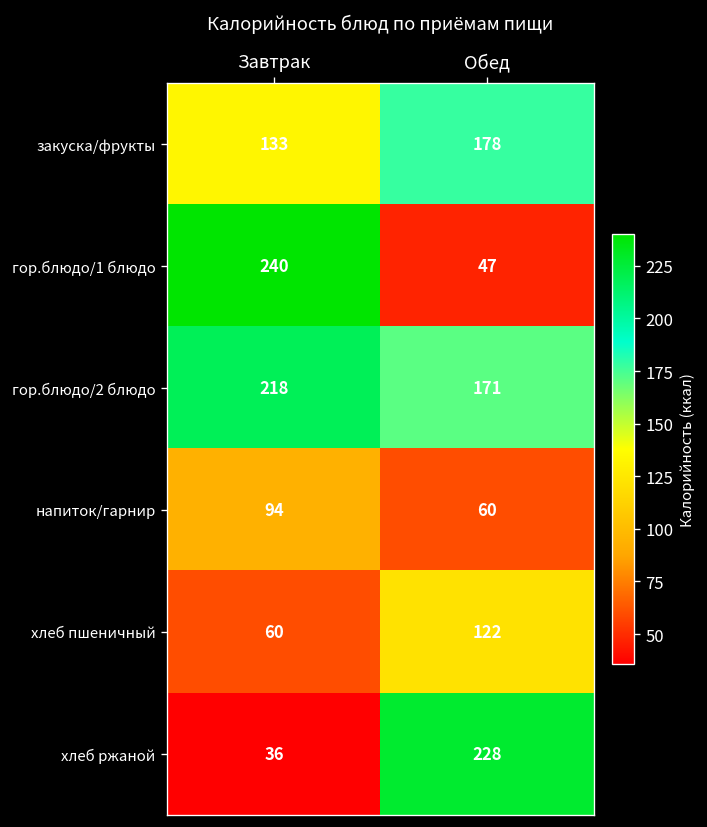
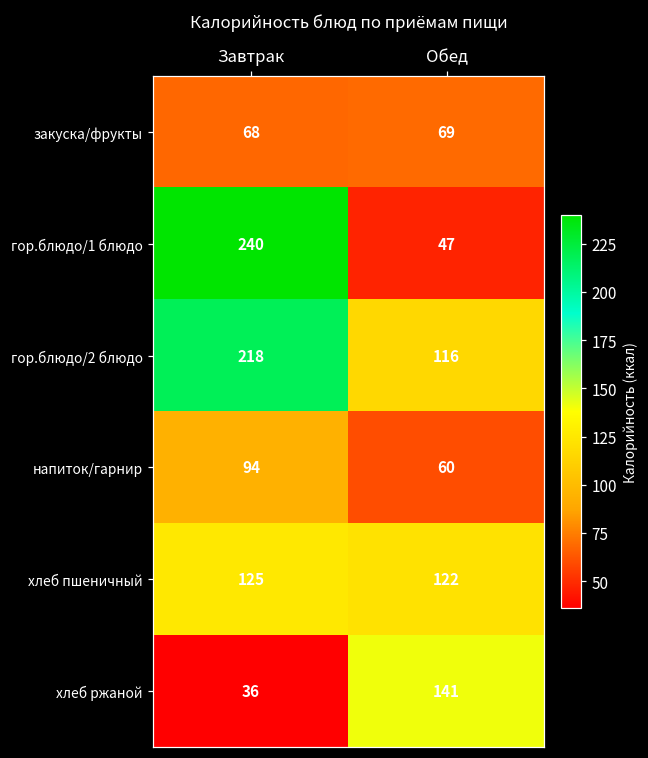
закуска/фрукты, Завтрак: 133 -> 68
закуска/фрукты, Обед: 178 -> 69
гор.блюдо/2 блюдо, Обед: 171 -> 116
хлеб пшеничный, Завтрак: 60 -> 125
хлеб ржаной, Обед: 228 -> 141
